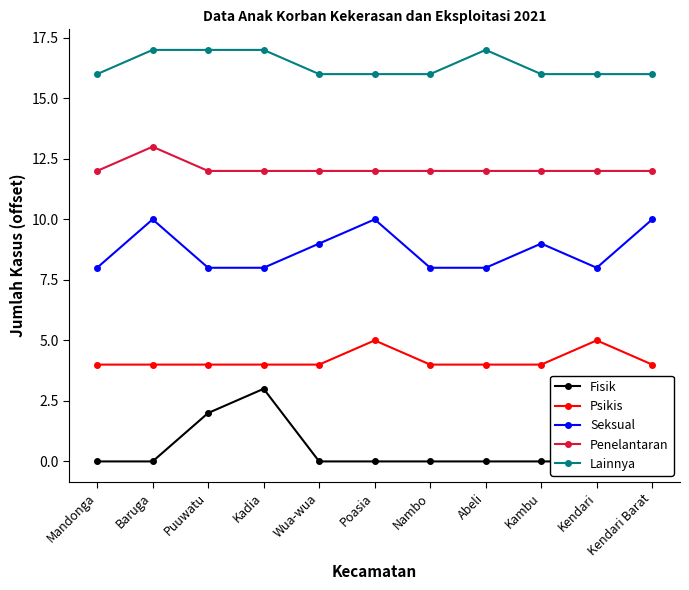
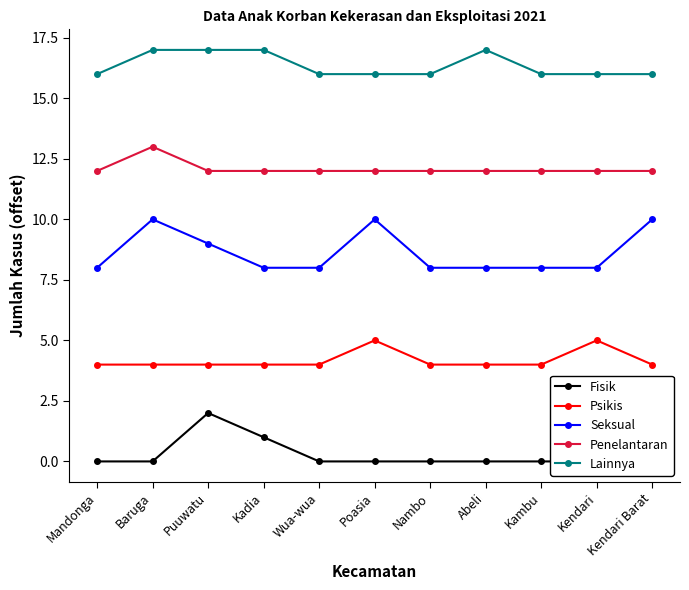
Seksual, Puuwatu: 8.0 -> 9.0
Fisik, Kadia: 3 -> 1
Seksual, Wua-wua: 9.0 -> 8.0
Seksual, Kambu: 9.0 -> 8.0
